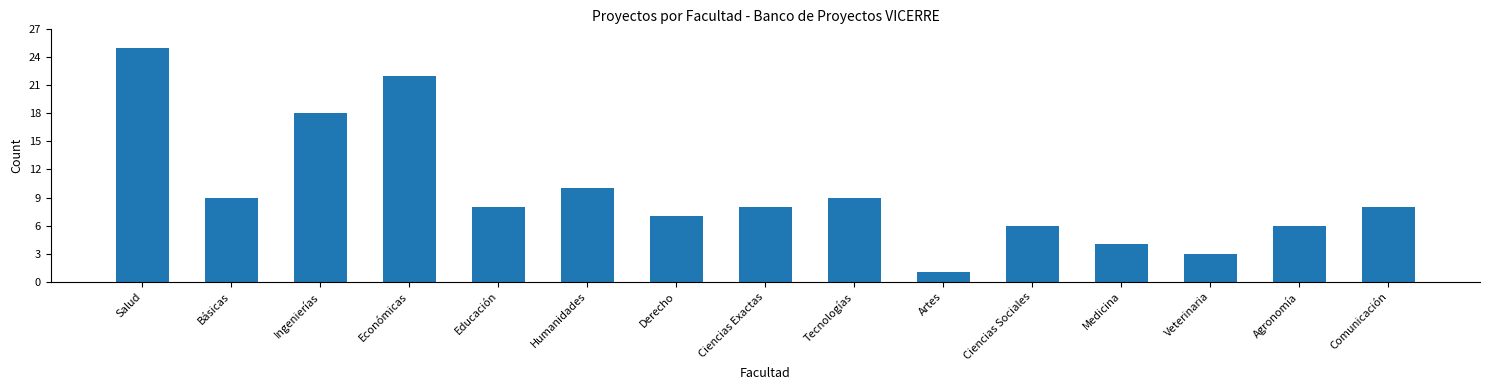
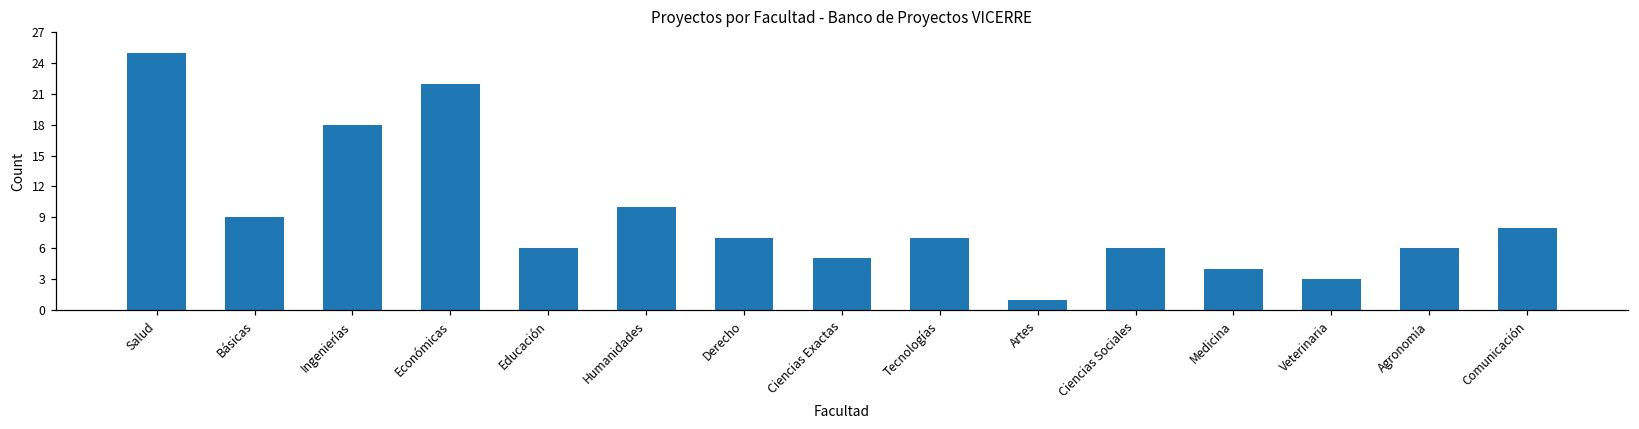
Educación: 8 -> 6
Ciencias Exactas: 8 -> 5
Tecnologías: 9 -> 7
